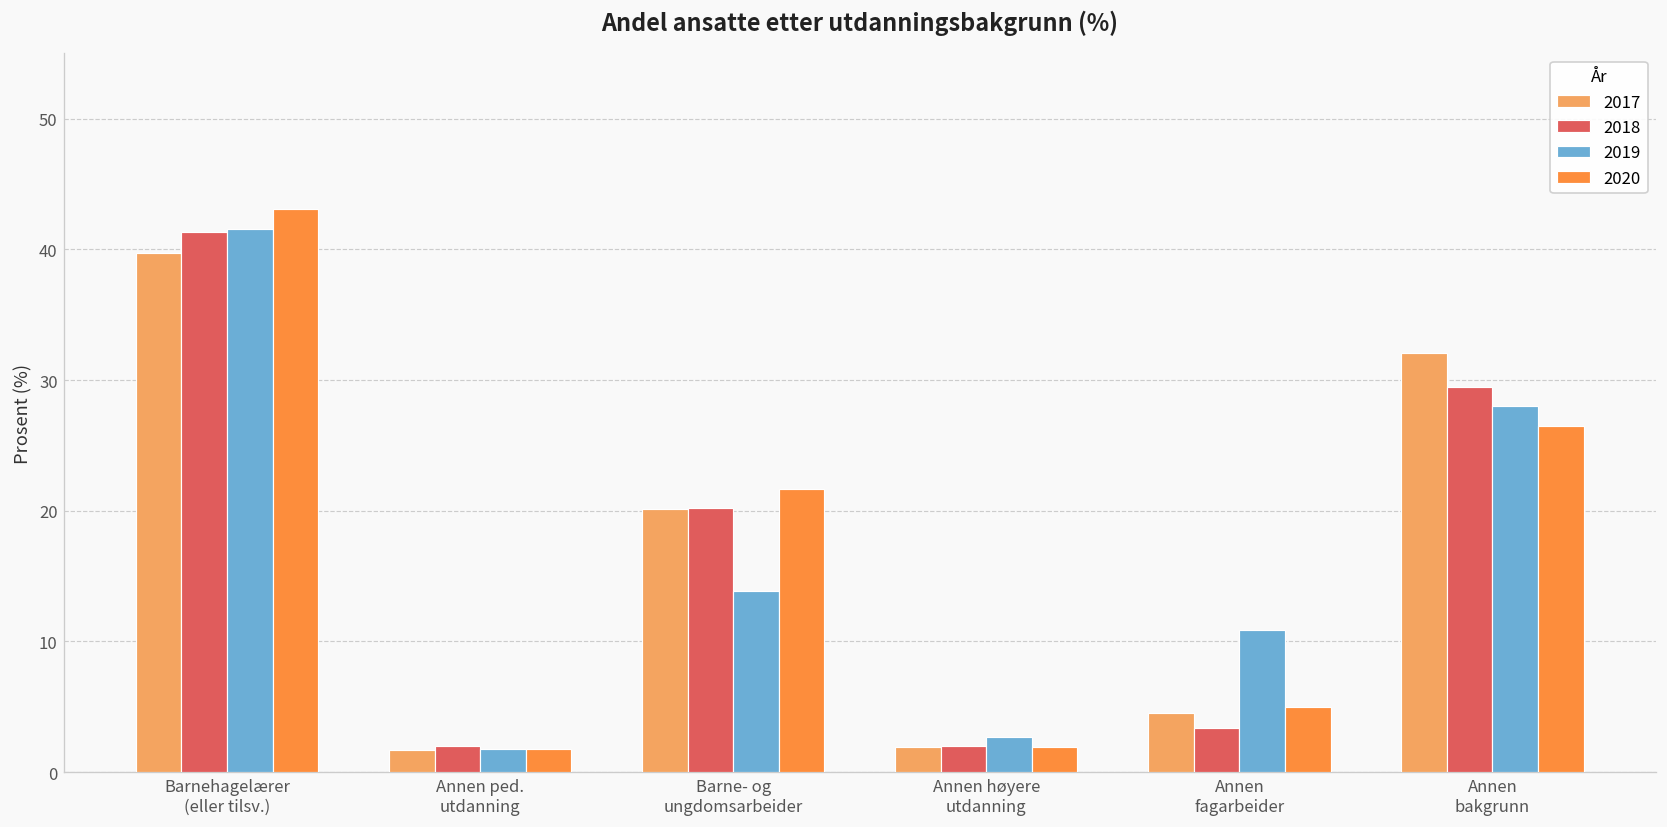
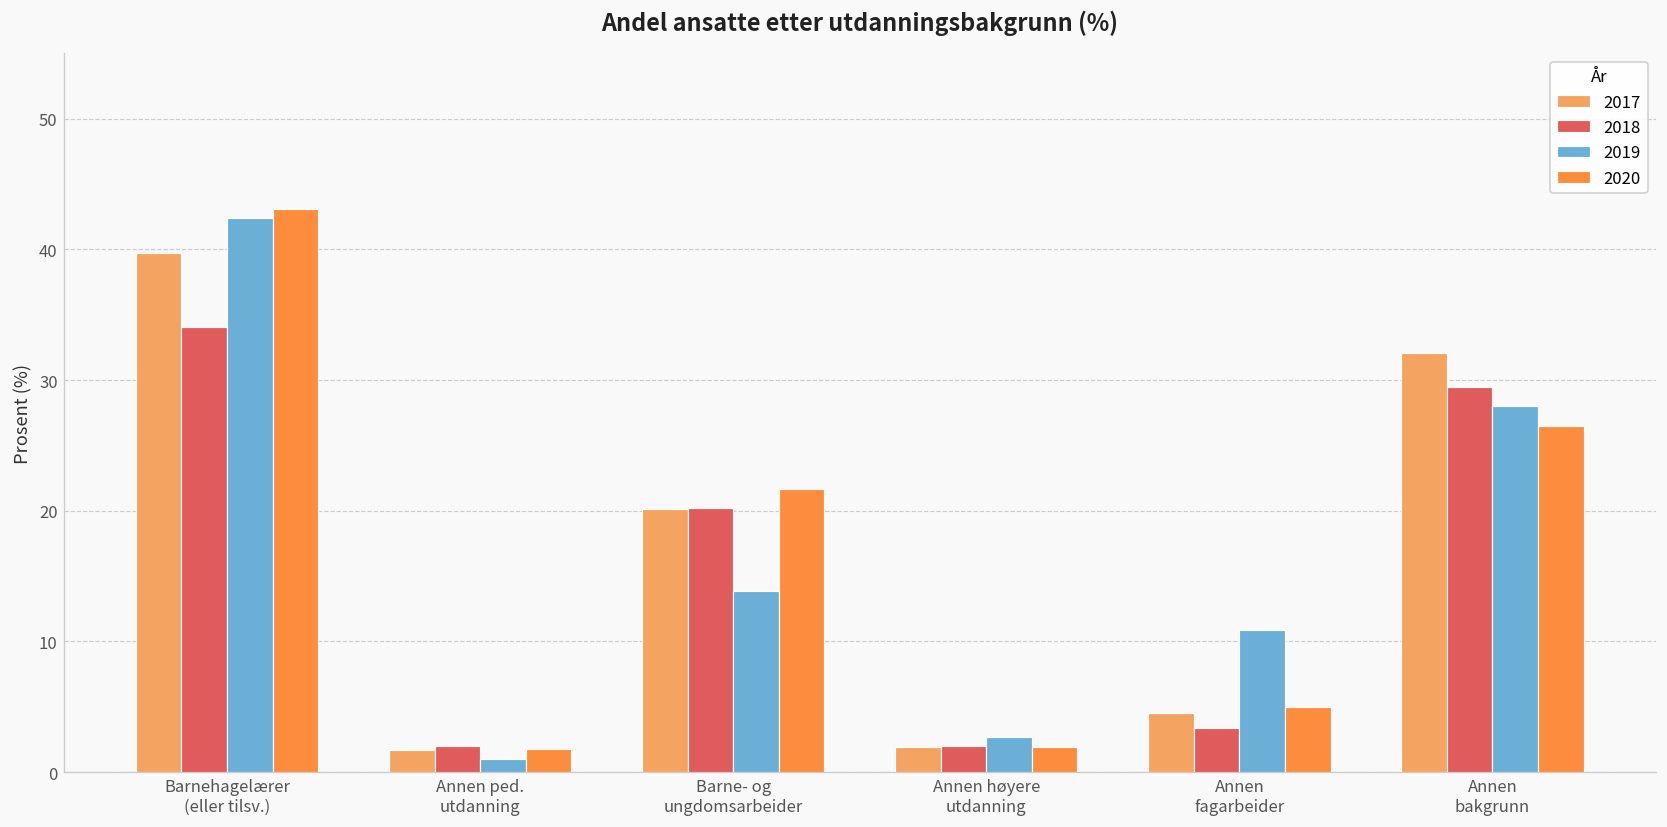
2018, Barnehagelærer (eller tilsv.): 41.3 -> 34.1
2019, Barnehagelærer (eller tilsv.): 41.6 -> 42.4
2019, Annen ped. utdanning: 1.8 -> 1.0
